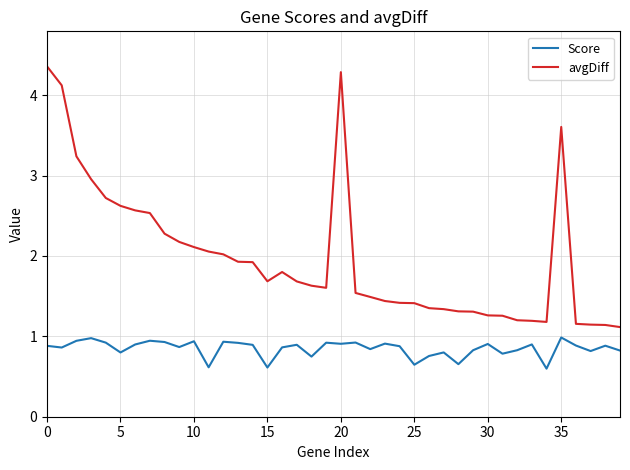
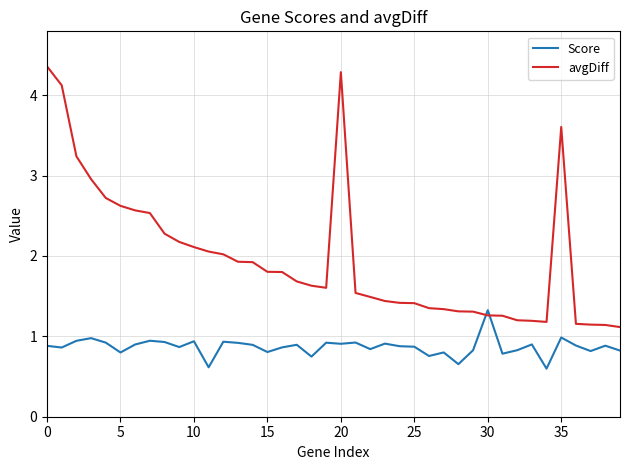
Score, 15: 0.6 -> 0.8
avgDiff, 15: 1.7 -> 1.8
Score, 25: 0.6 -> 0.9
Score, 30: 0.9 -> 1.3
